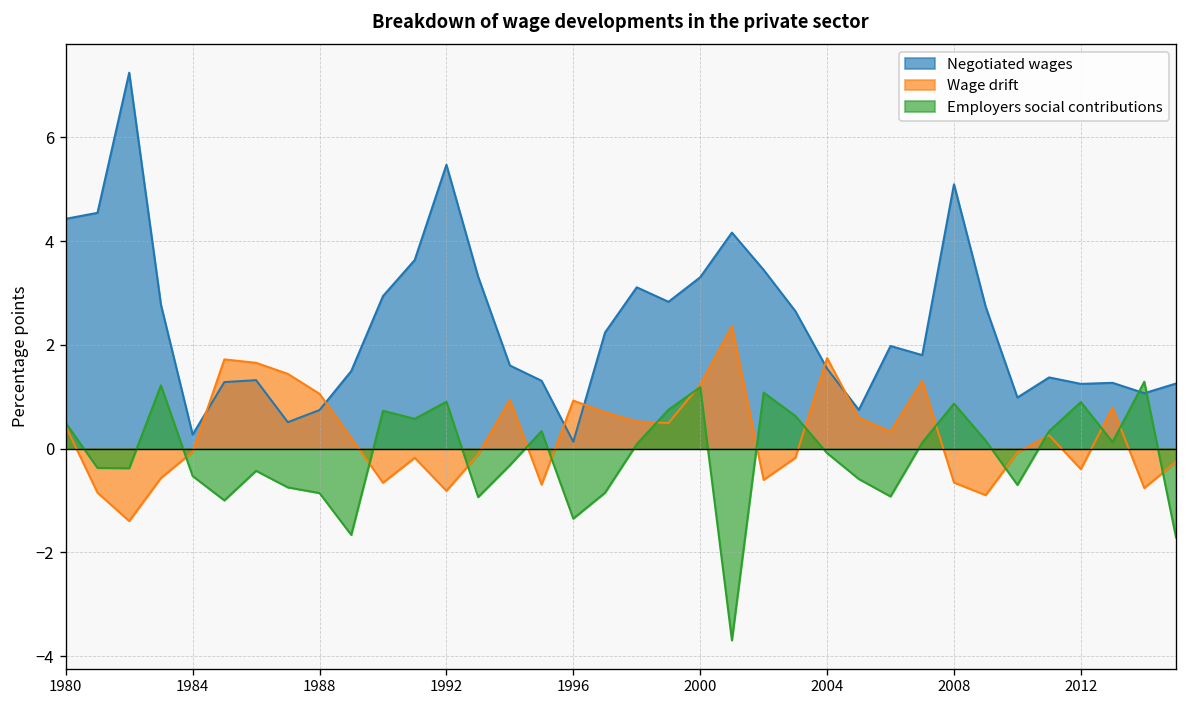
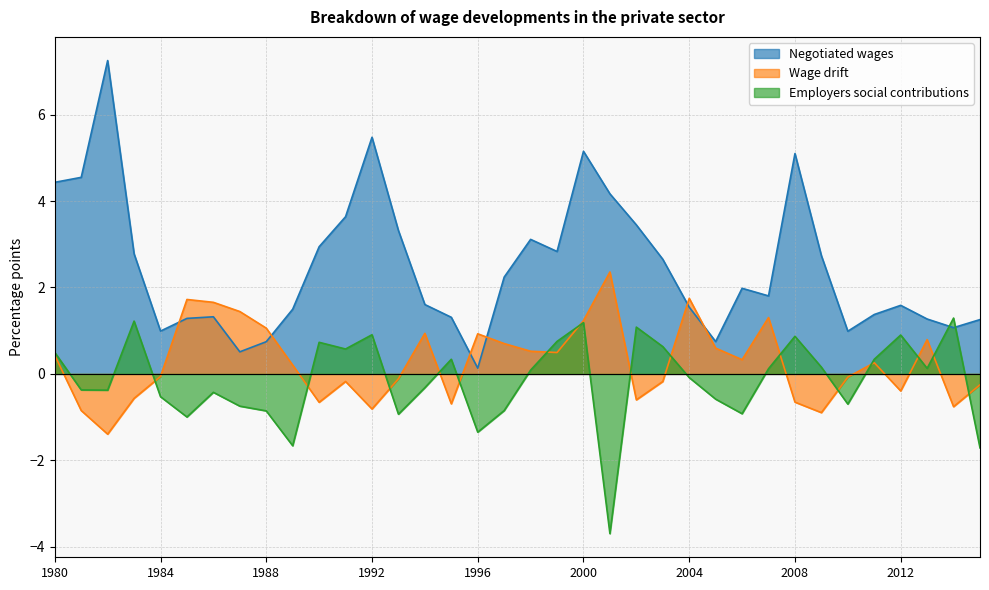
Negotiated wages, 1984: 0.3 -> 1.0
Negotiated wages, 2000: 3.3 -> 5.2
Negotiated wages, 2012: 1.3 -> 1.6
